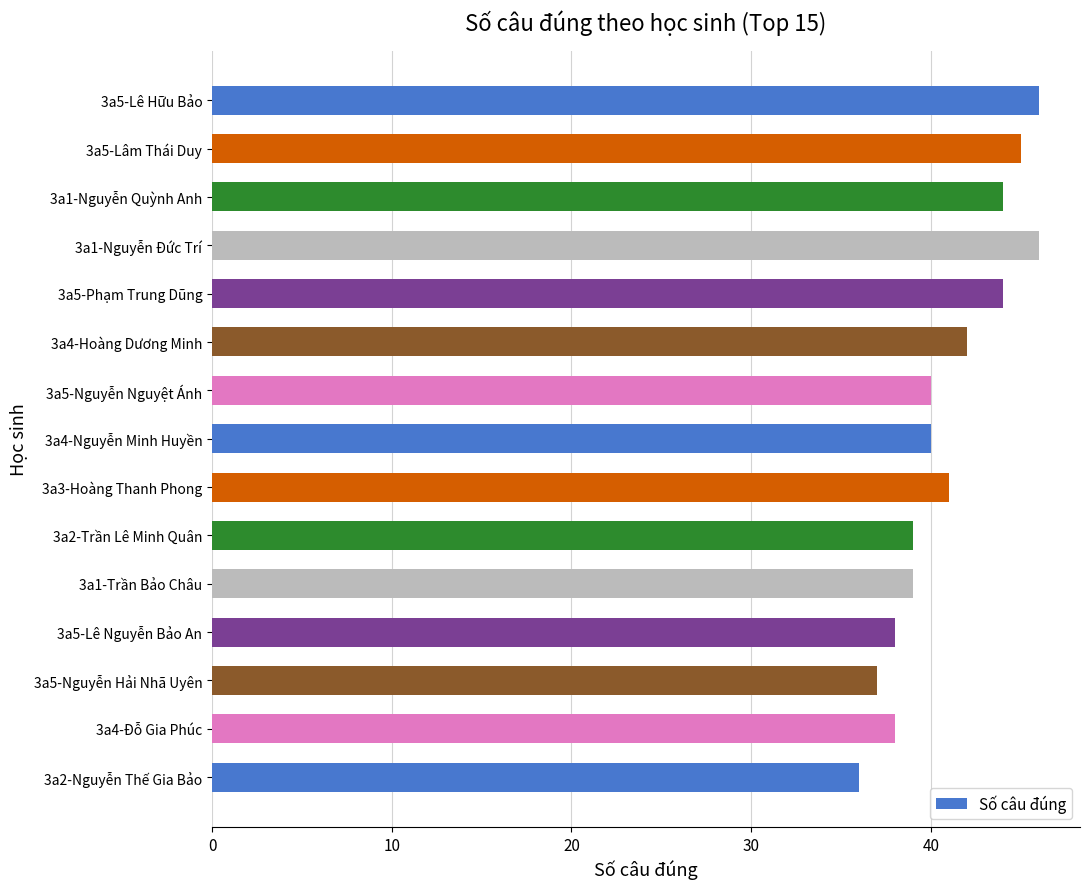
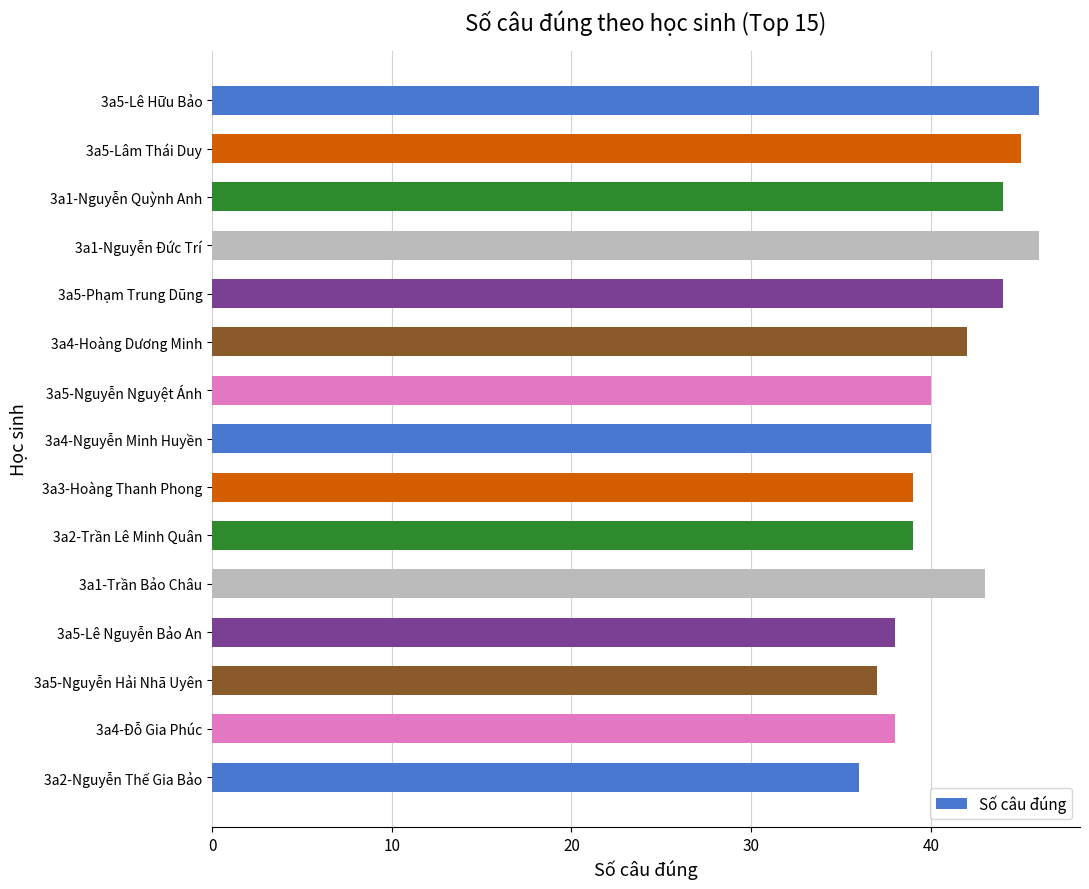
3a3-Hoàng Thanh Phong: 41 -> 39
3a1-Trần Bảo Châu: 39 -> 43
